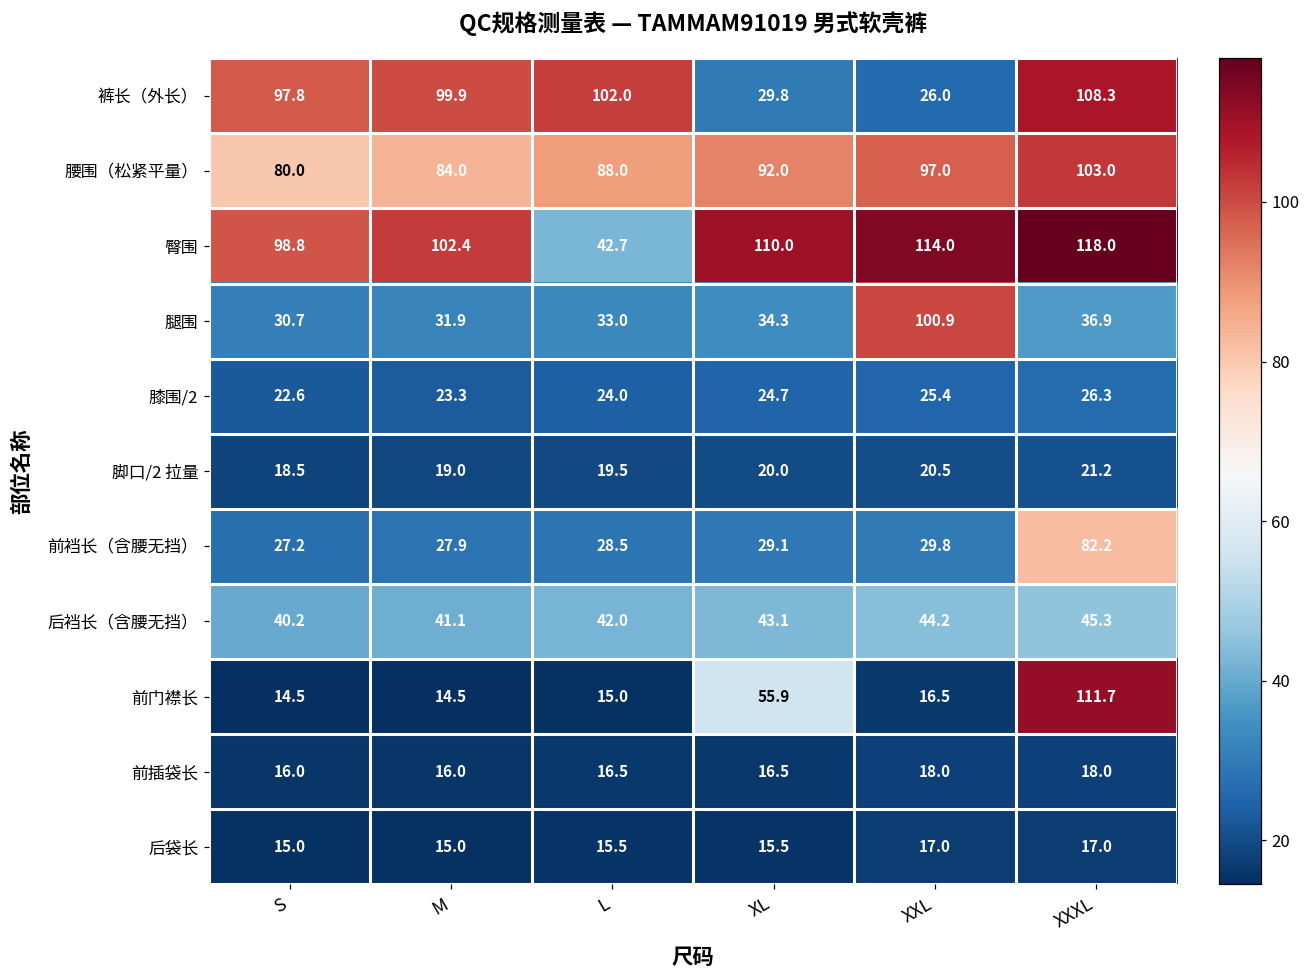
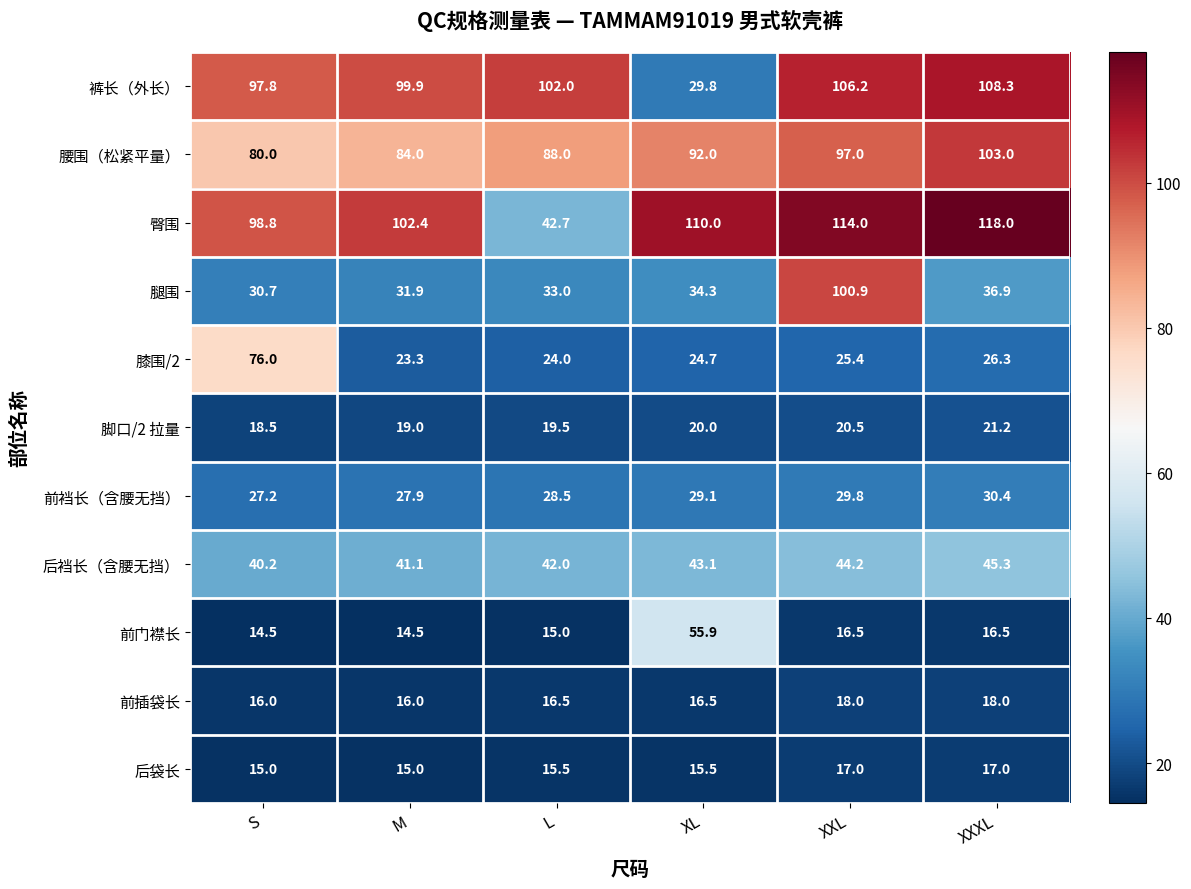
裤长（外长）, XXL: 26.0 -> 106.2
膝围/2, S: 22.6 -> 76.0
前裆长（含腰无挡）, XXXL: 82.2 -> 30.4
前门襟长, XXXL: 111.7 -> 16.5
